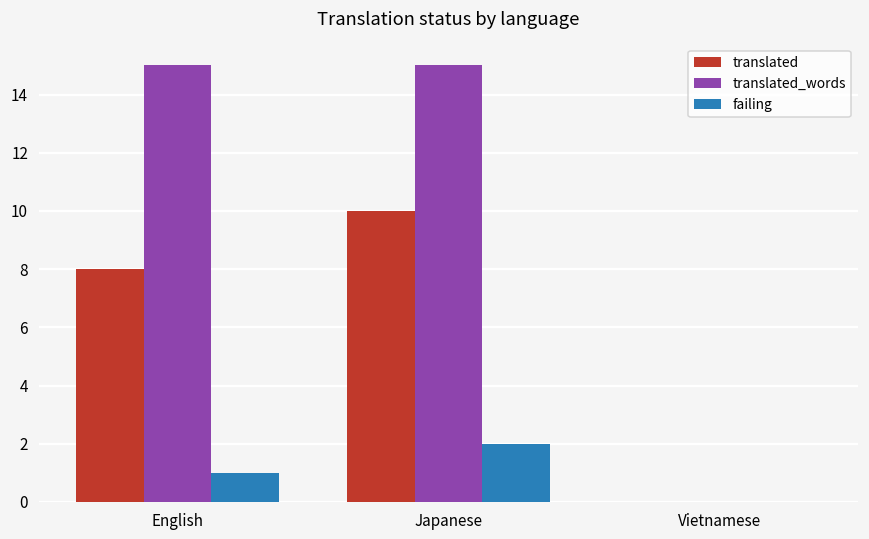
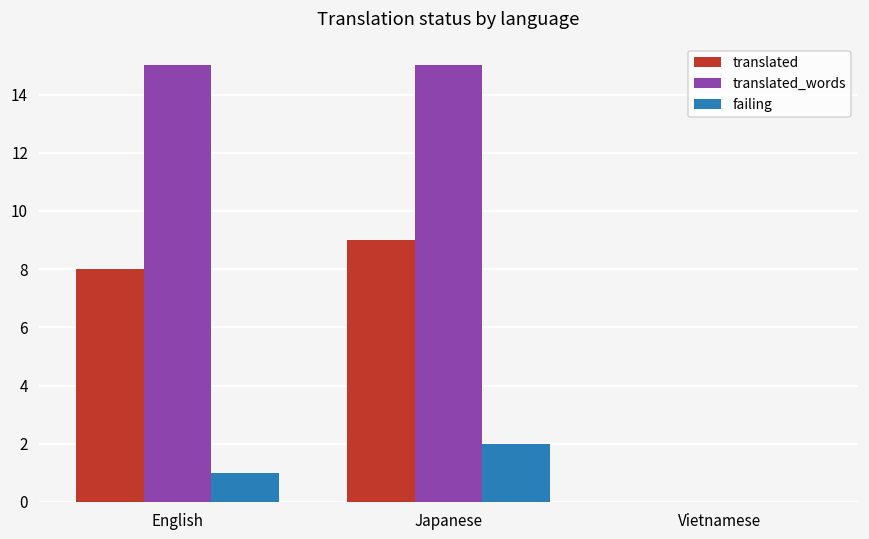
translated, Japanese: 10 -> 9
